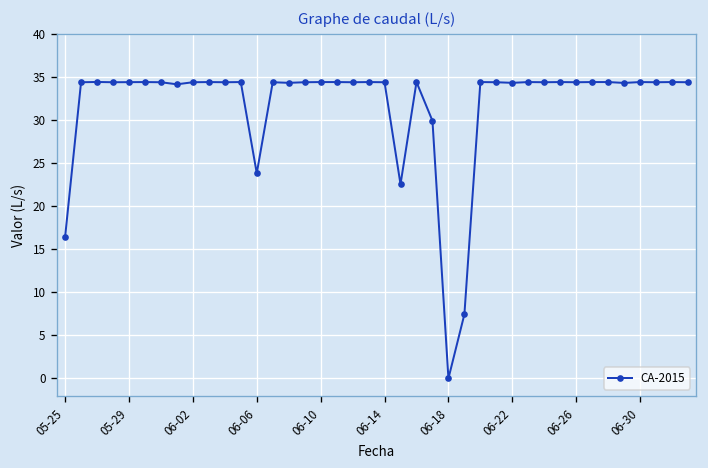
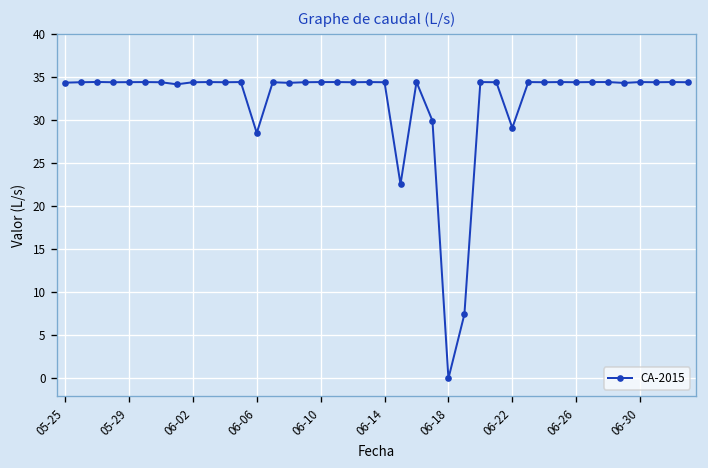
05-25: 16 -> 34
06-06: 24 -> 29
06-22: 34 -> 29
